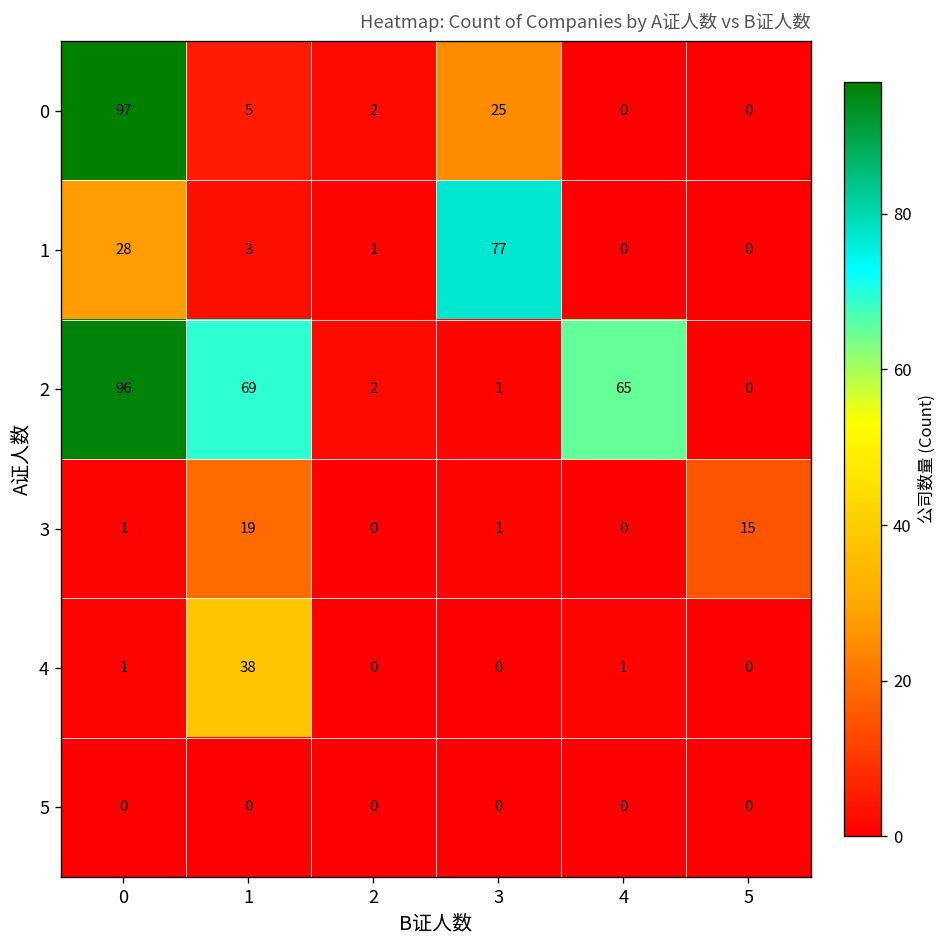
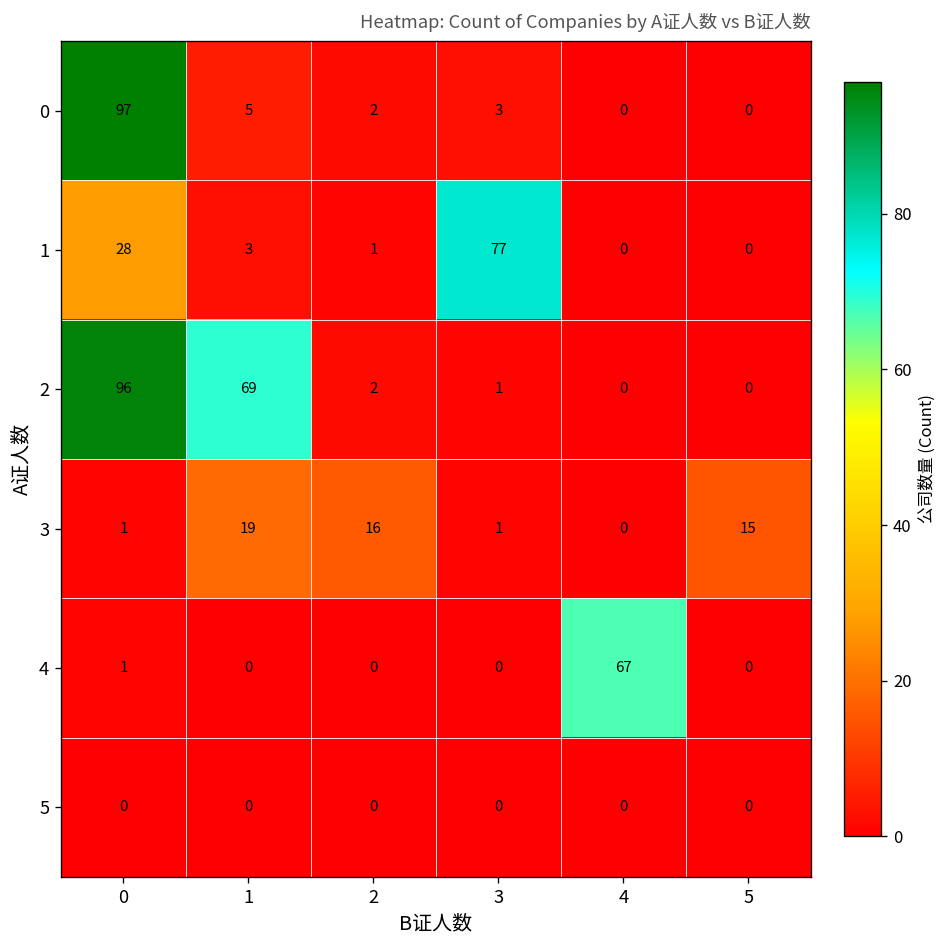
0, 3: 25 -> 3
2, 4: 65 -> 0
3, 2: 0 -> 16
4, 1: 38 -> 0
4, 4: 1 -> 67
